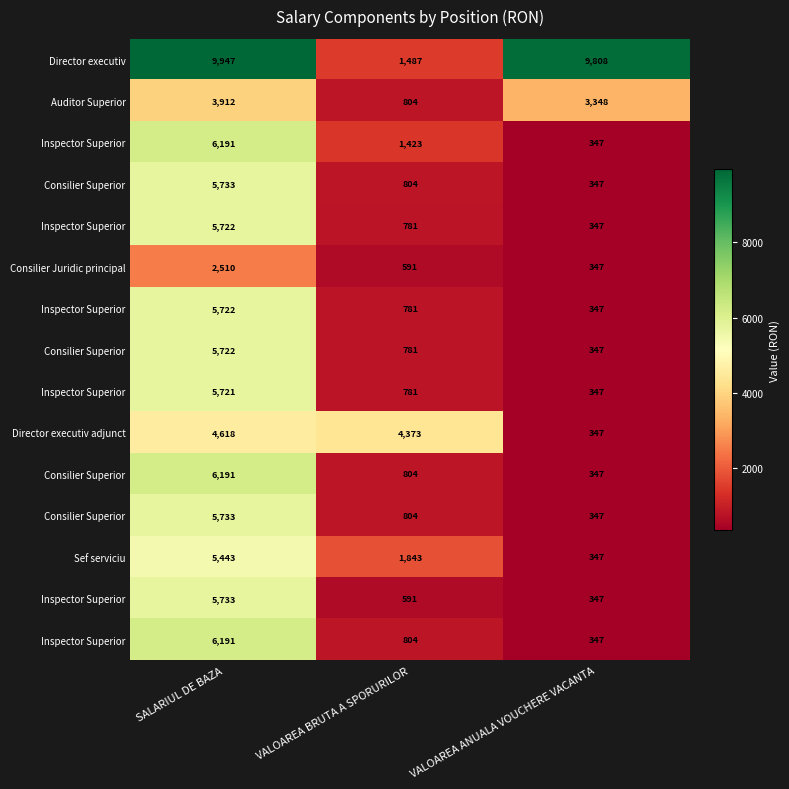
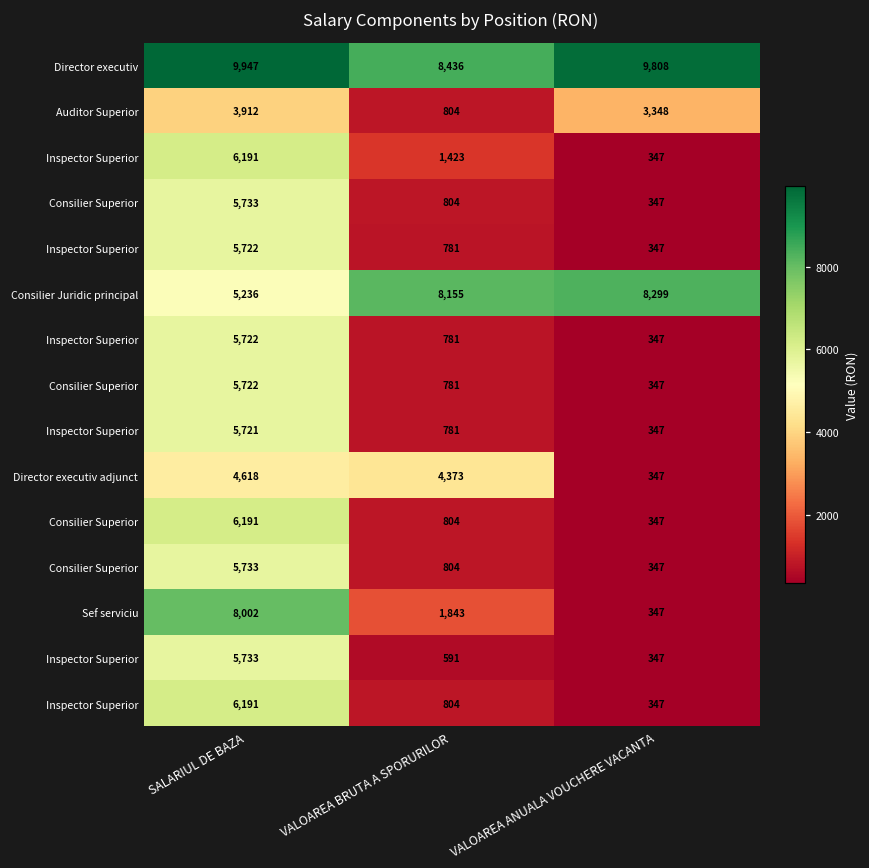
Director executiv, VALOAREA BRUTA A SPORURILOR: 1,487 -> 8,436
Consilier Juridic principal, SALARIUL DE BAZA: 2,510 -> 5,236
Consilier Juridic principal, VALOAREA BRUTA A SPORURILOR: 591 -> 8,155
Consilier Juridic principal, VALOAREA ANUALA VOUCHERE VACANTA: 347 -> 8,299
Sef serviciu, SALARIUL DE BAZA: 5,443 -> 8,002
